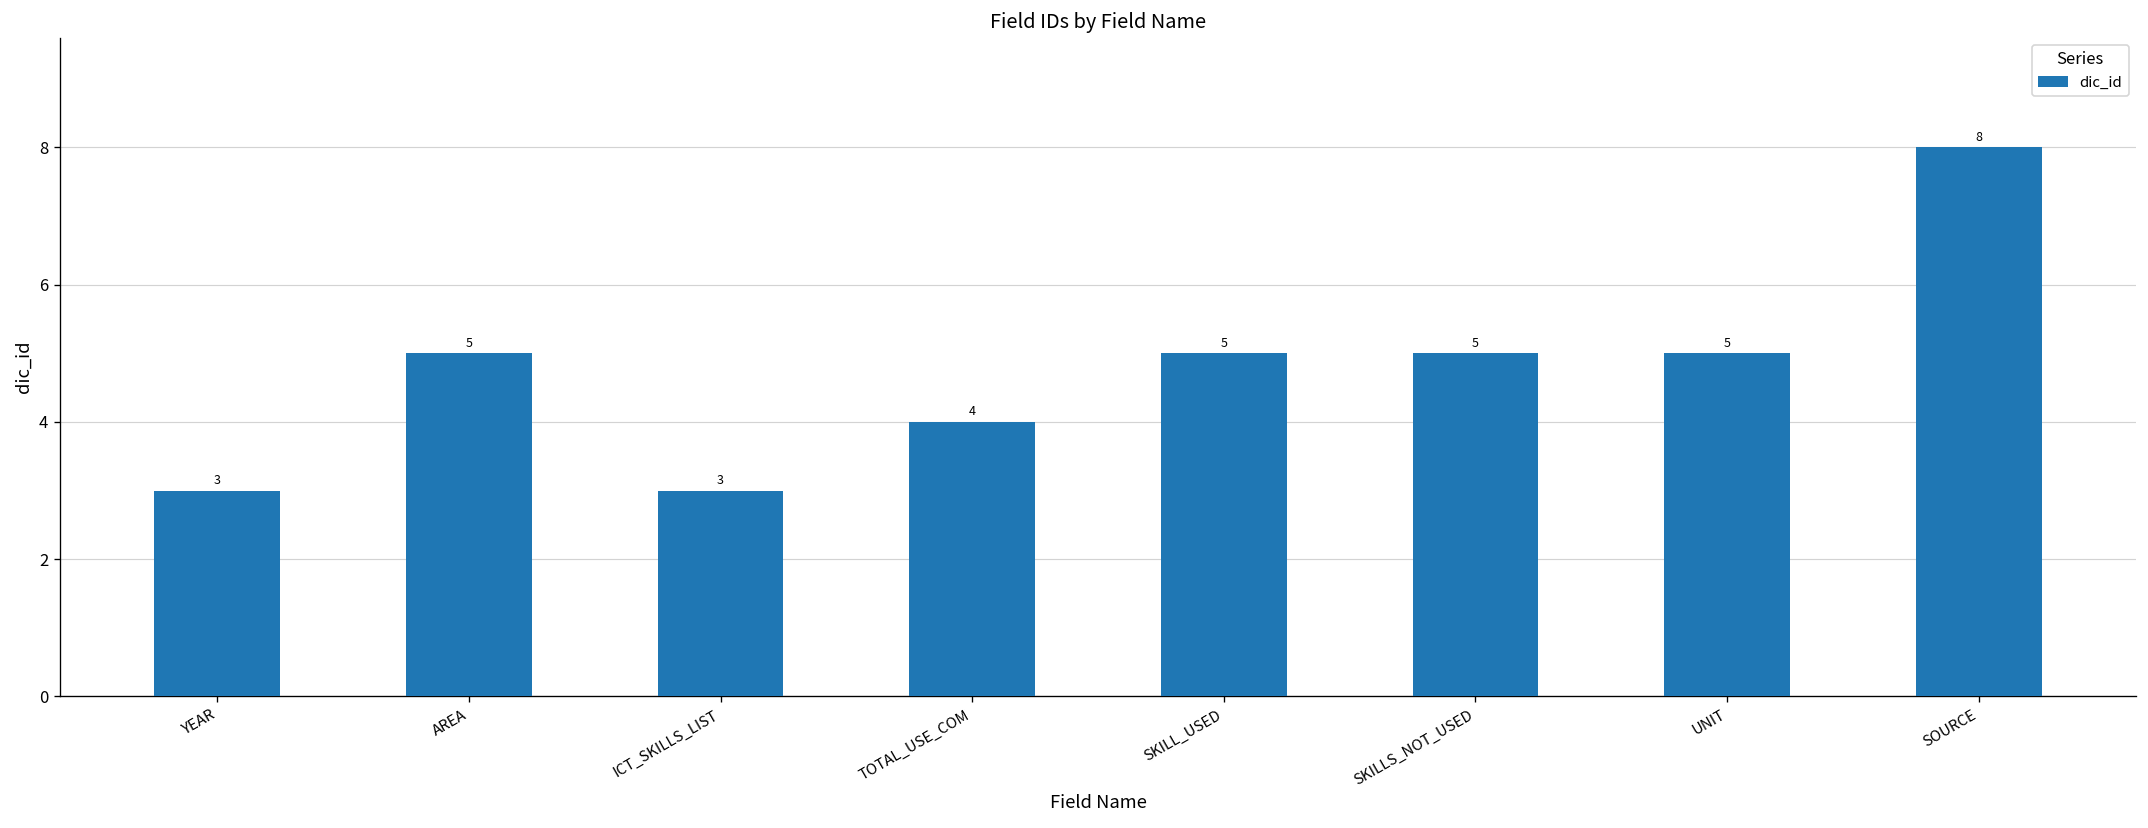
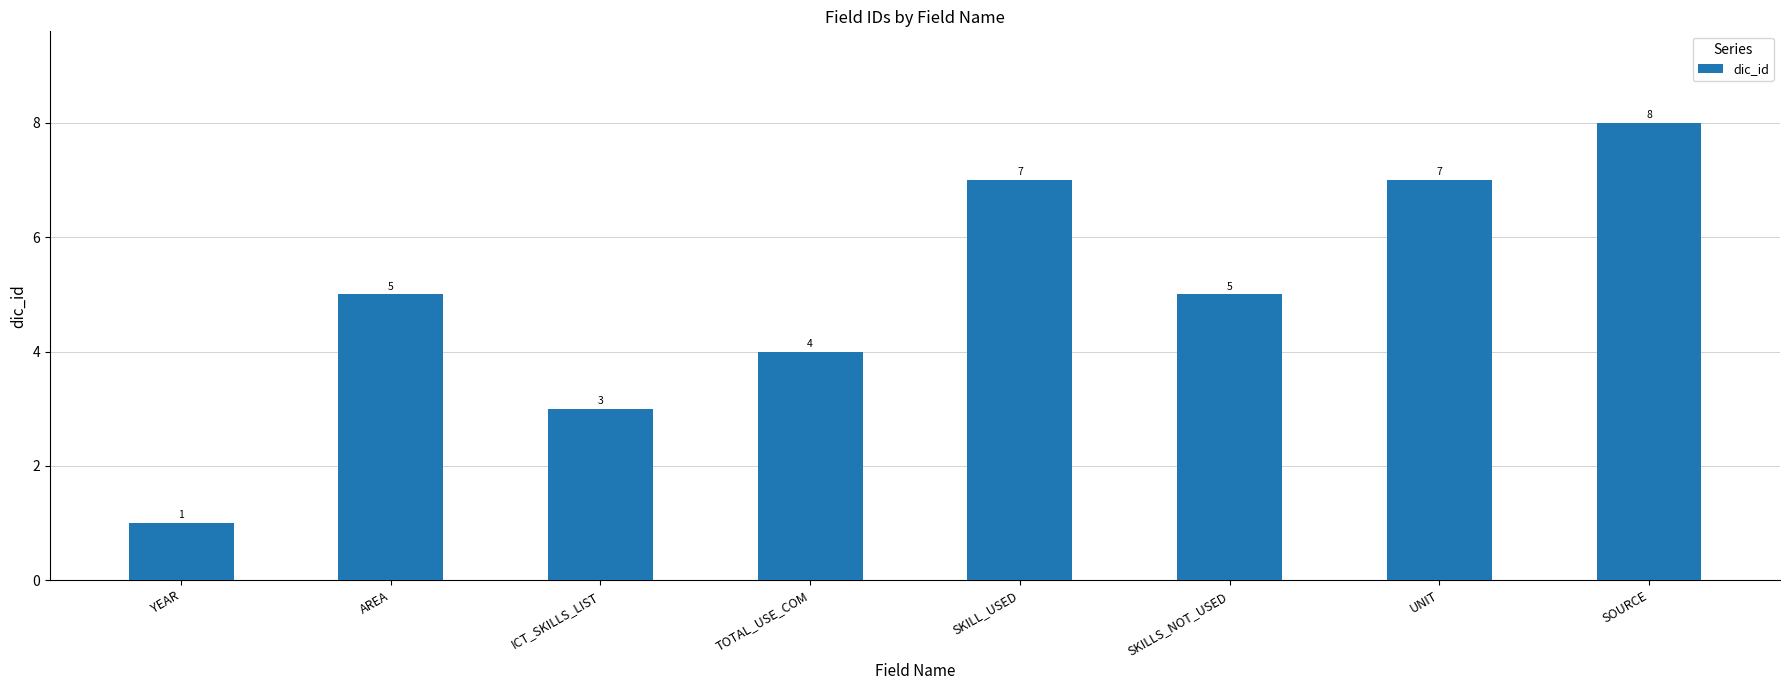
YEAR: 3 -> 1
SKILL_USED: 5 -> 7
UNIT: 5 -> 7
